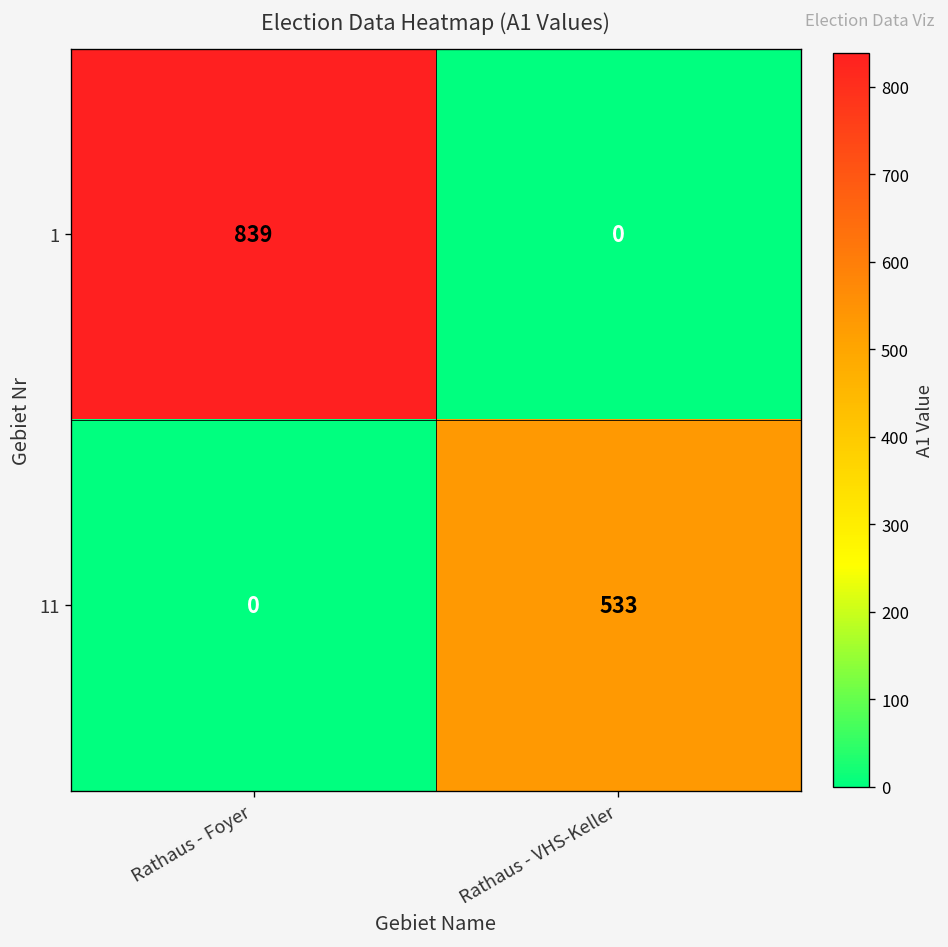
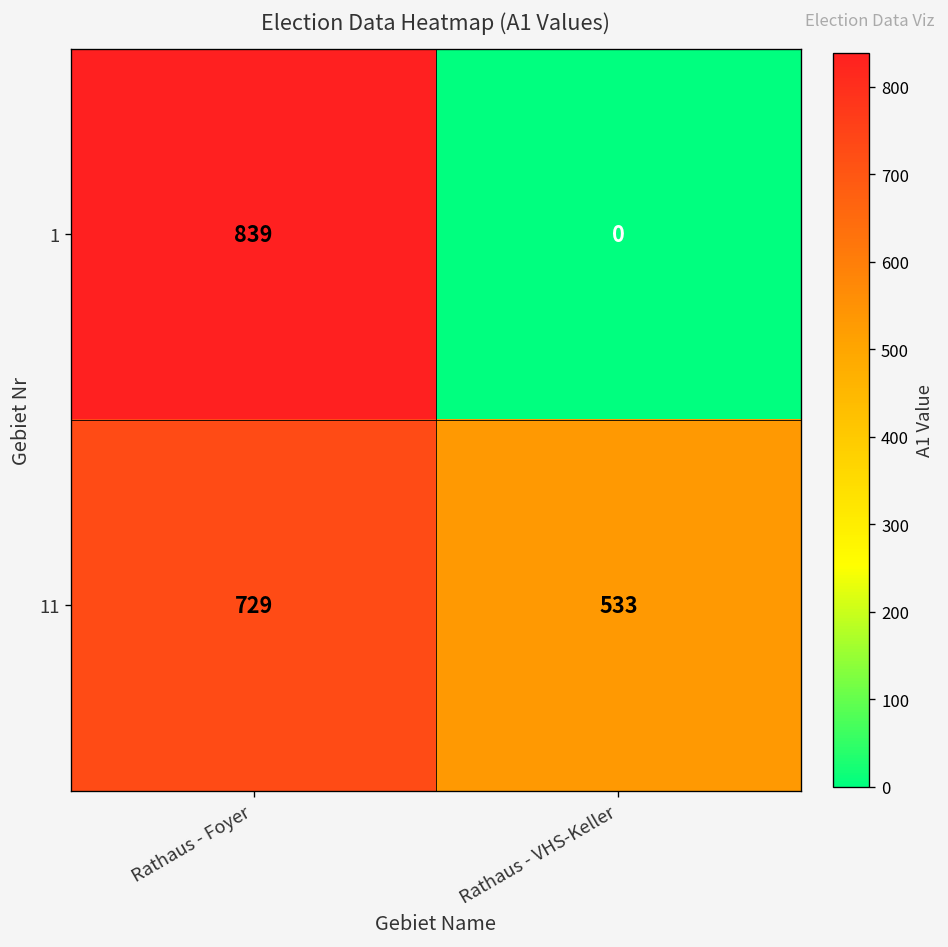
11, Rathaus - Foyer: 0 -> 729
